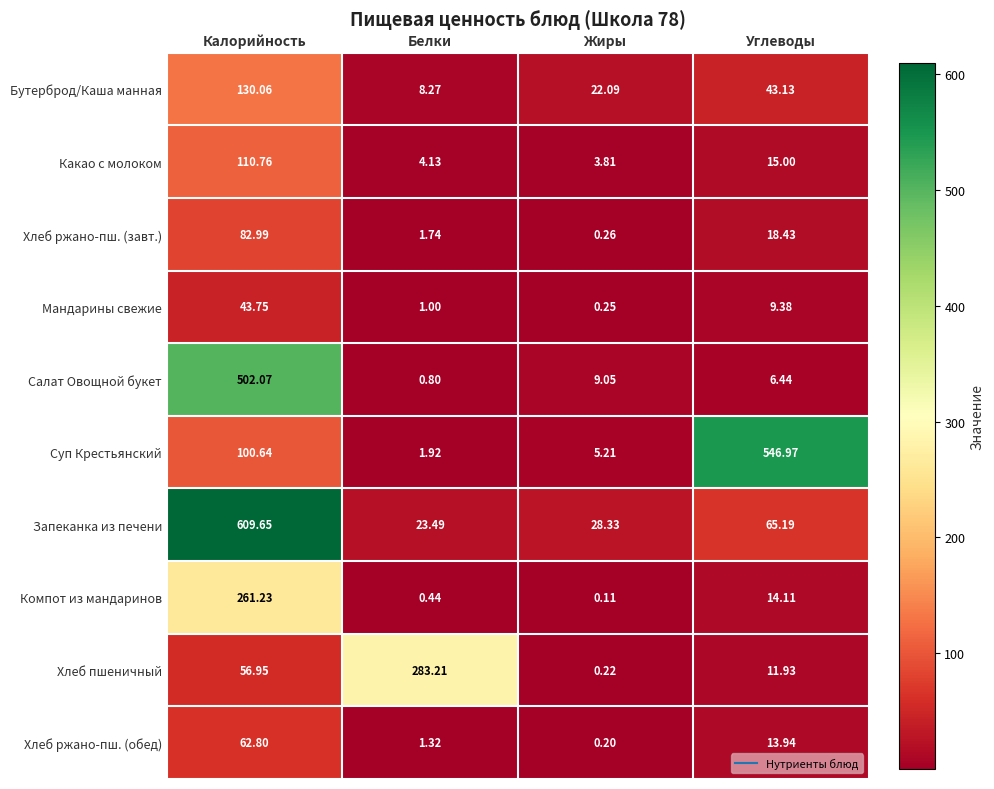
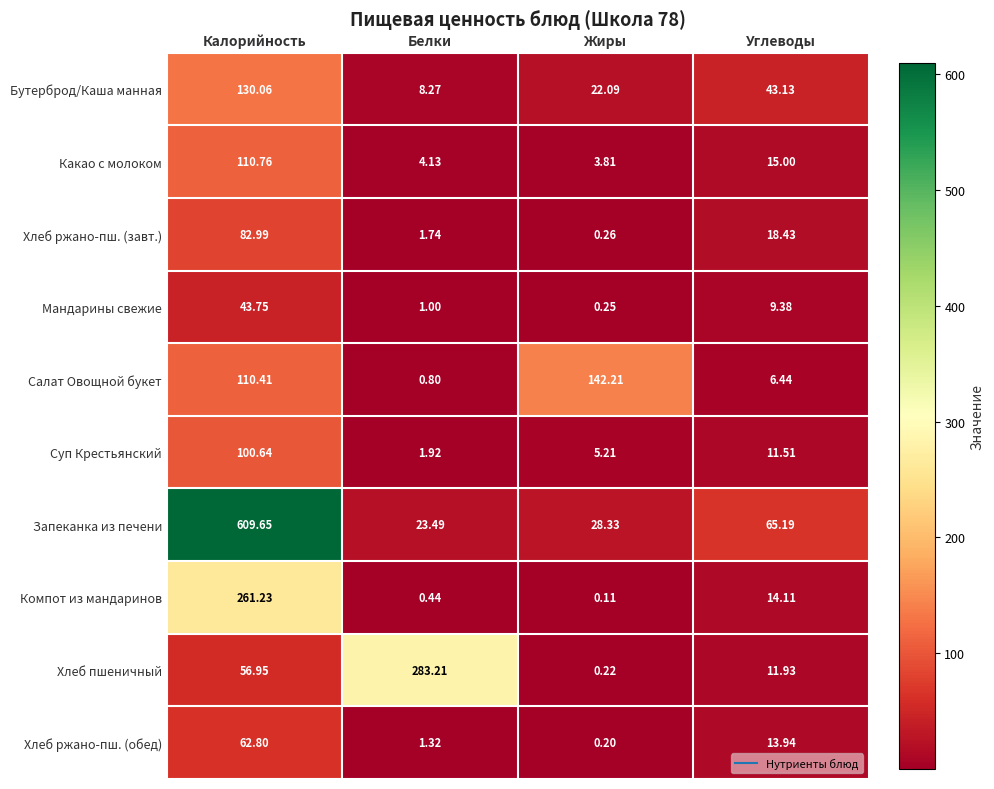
Салат Овощной букет, Калорийность: 502.07 -> 110.41
Салат Овощной букет, Жиры: 9.05 -> 142.21
Суп Крестьянский, Углеводы: 546.97 -> 11.51
